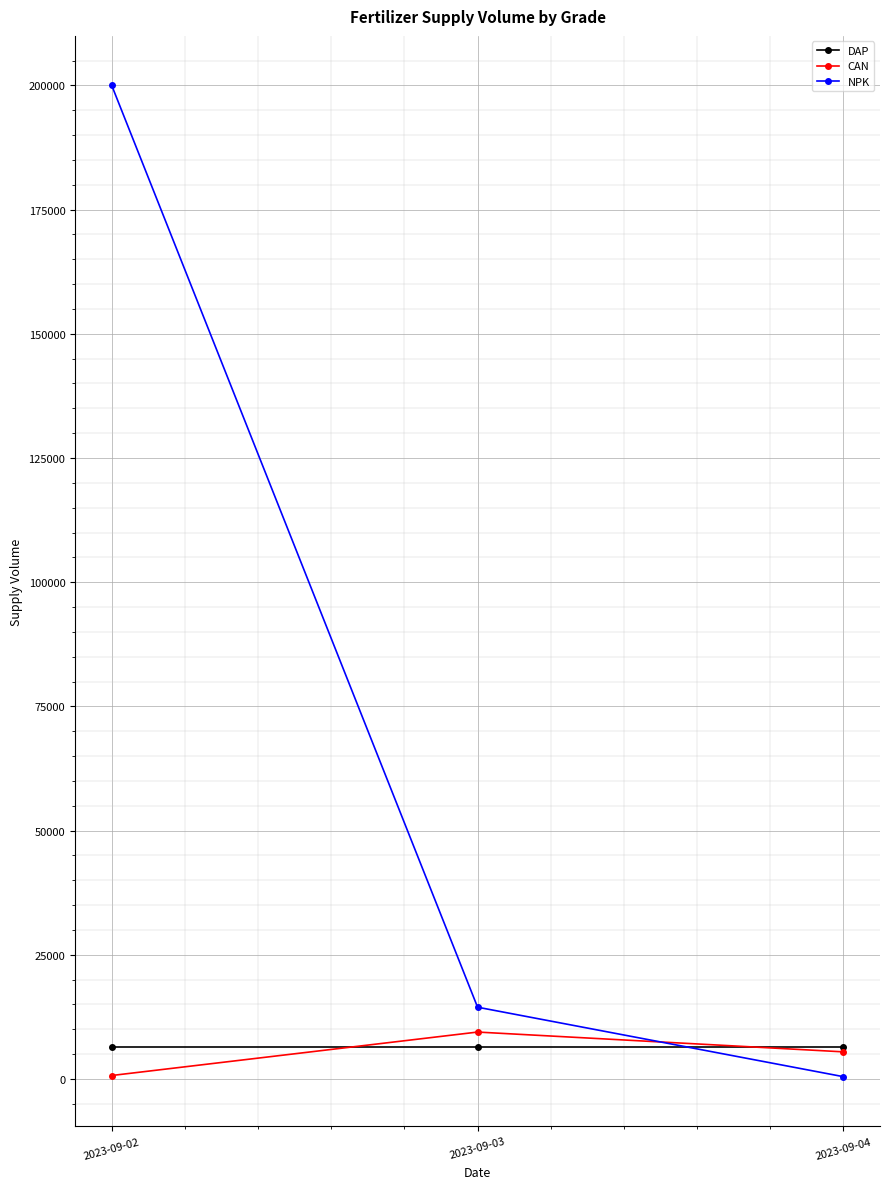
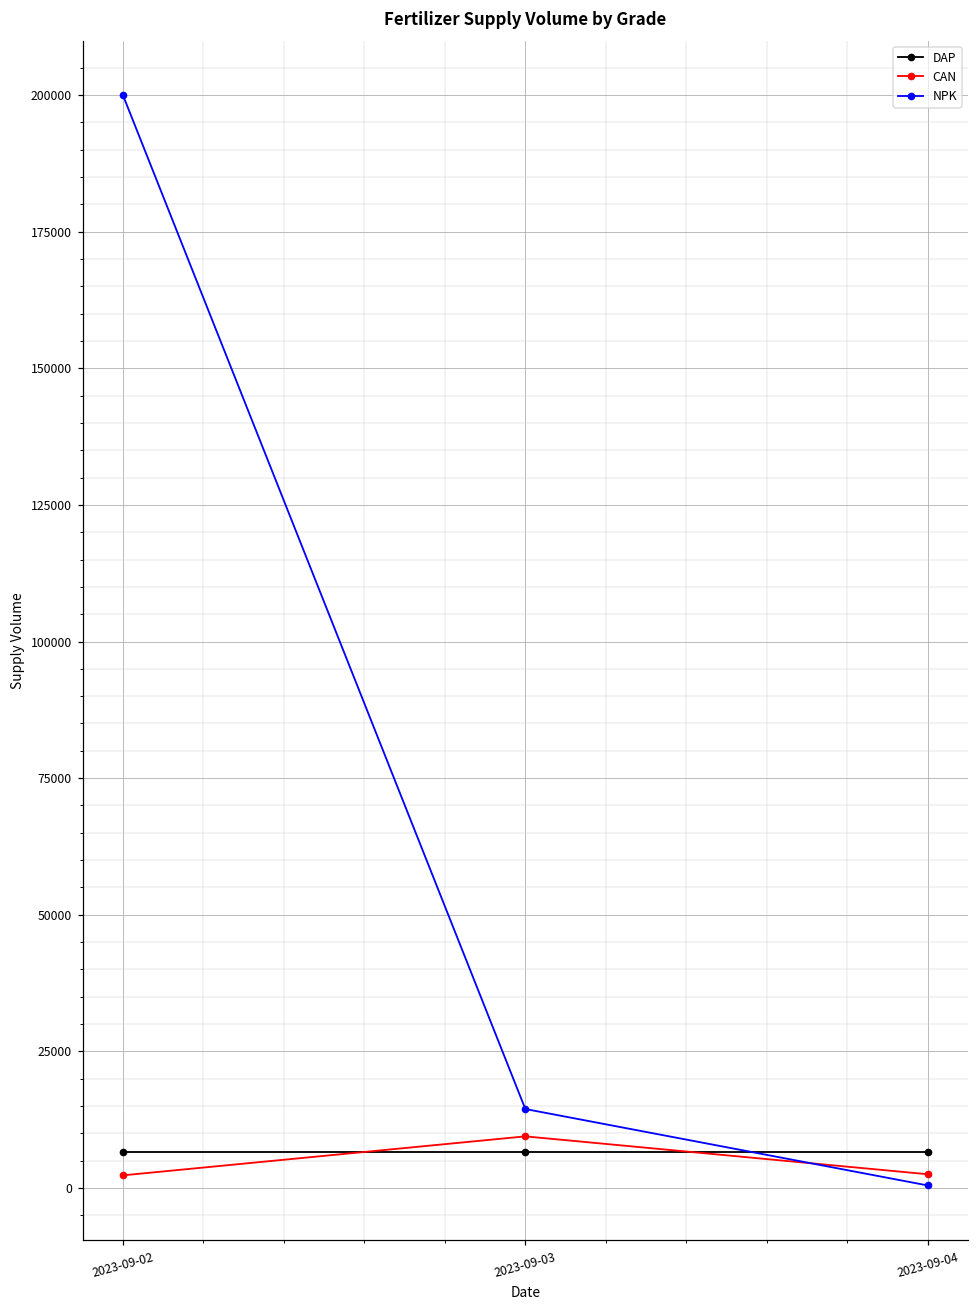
CAN, 2023-09-02: 1000 -> 2000
CAN, 2023-09-04: 5000 -> 3000
